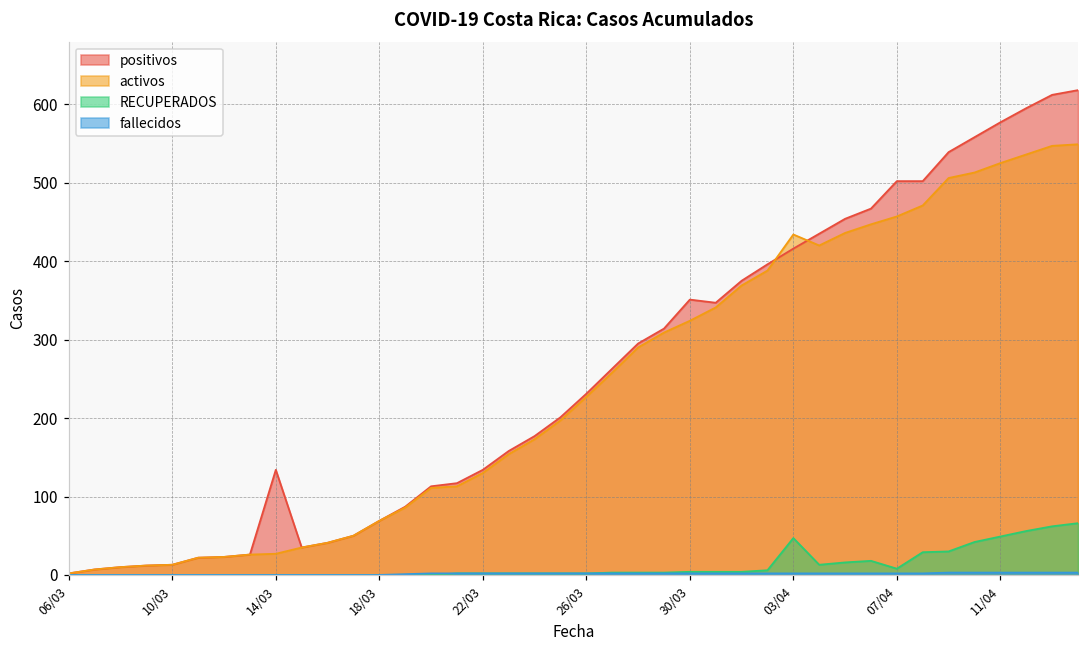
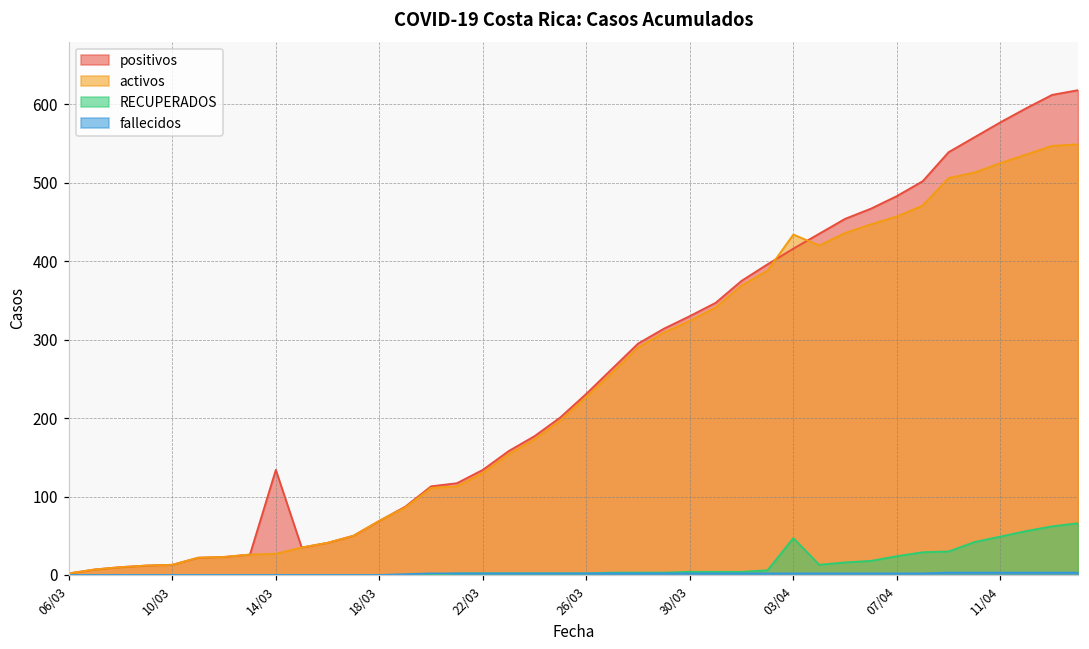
positivos, 30/03: 350 -> 330
positivos, 07/04: 500 -> 480
RECUPERADOS, 07/04: 10 -> 20
